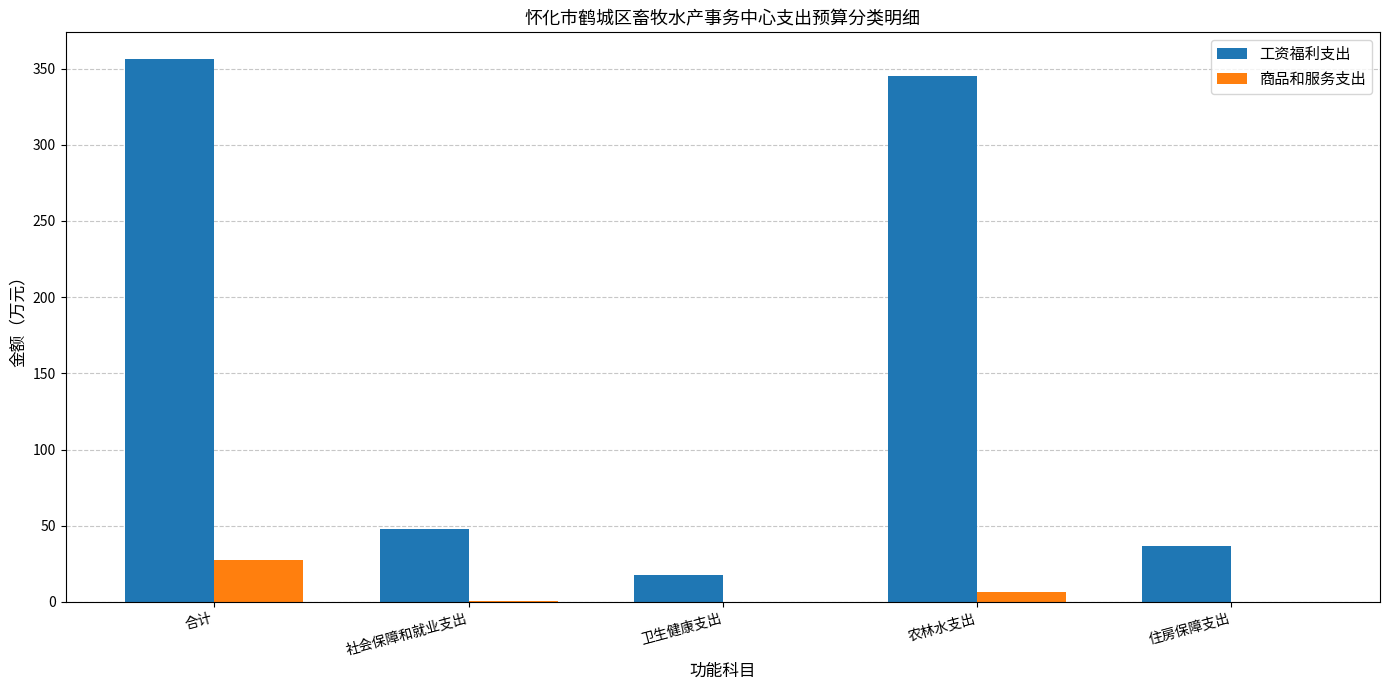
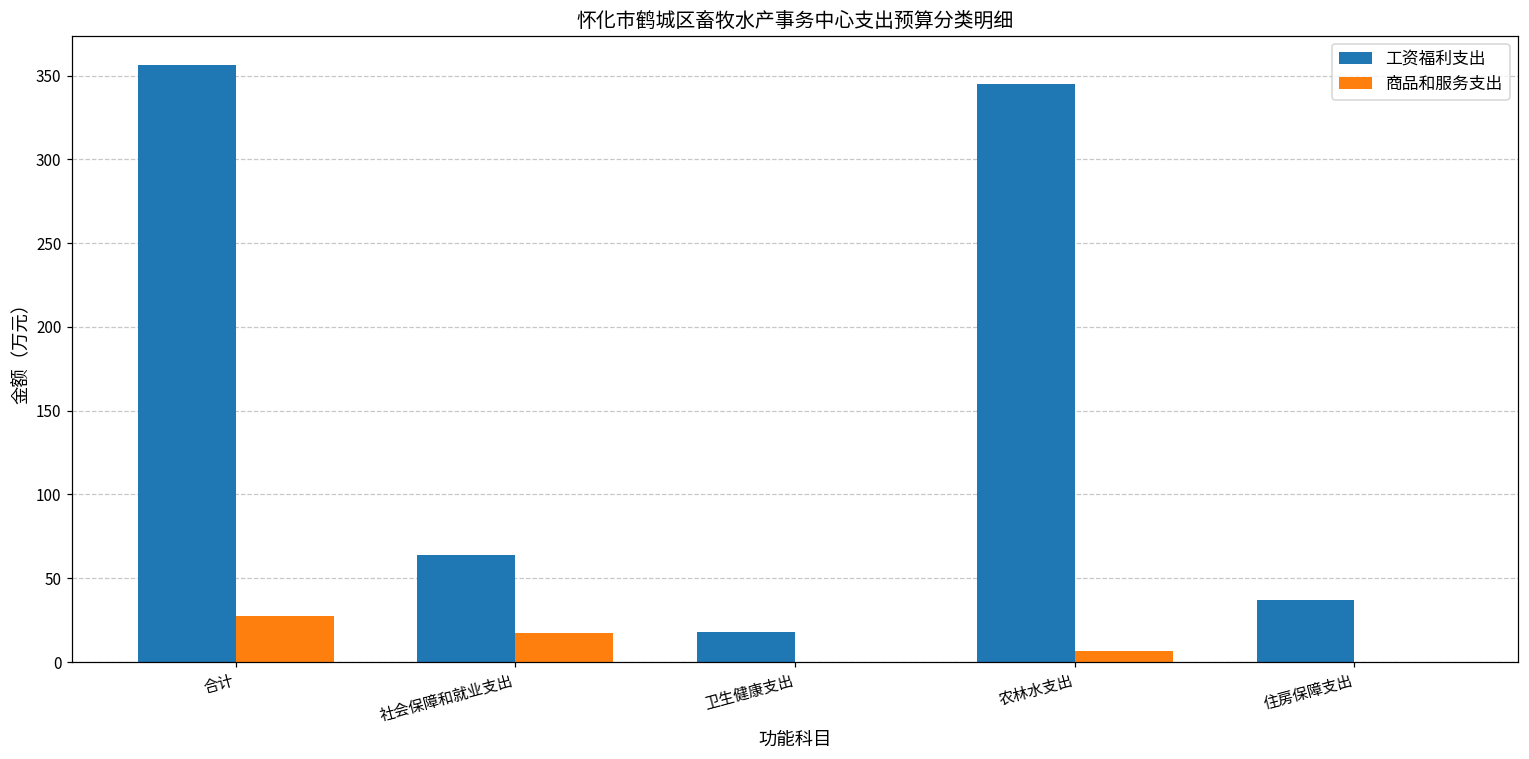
工资福利支出, 社会保障和就业支出: 48 -> 64
商品和服务支出, 社会保障和就业支出: 1 -> 17
